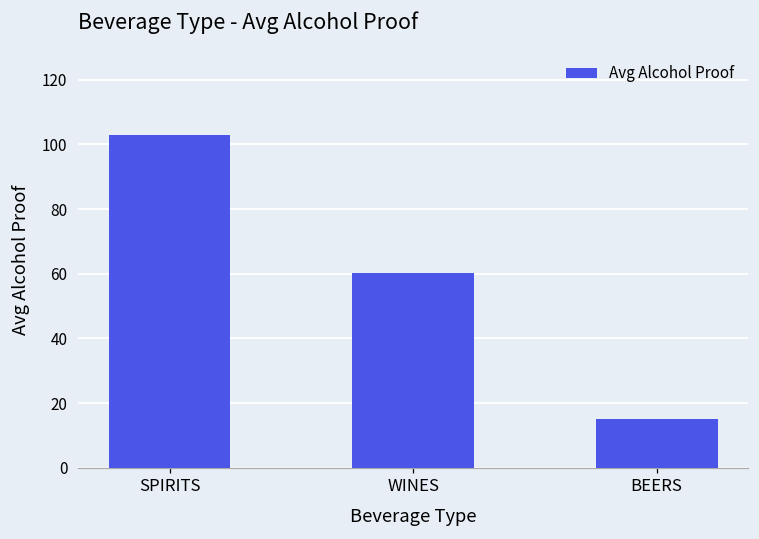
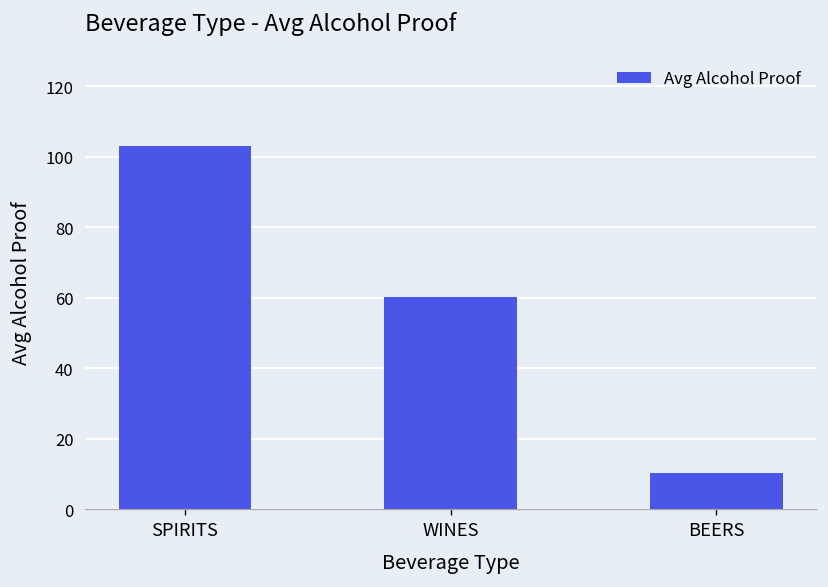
BEERS: 15 -> 10
